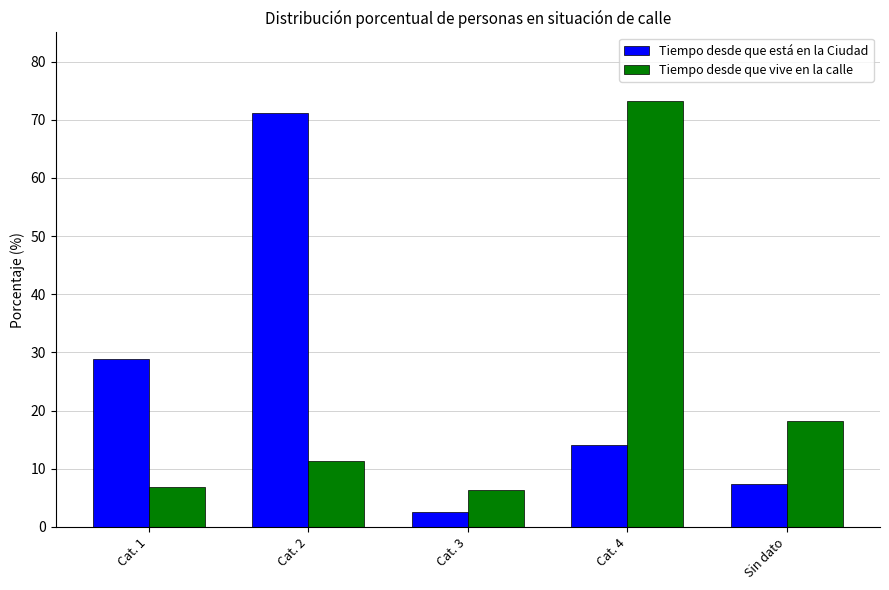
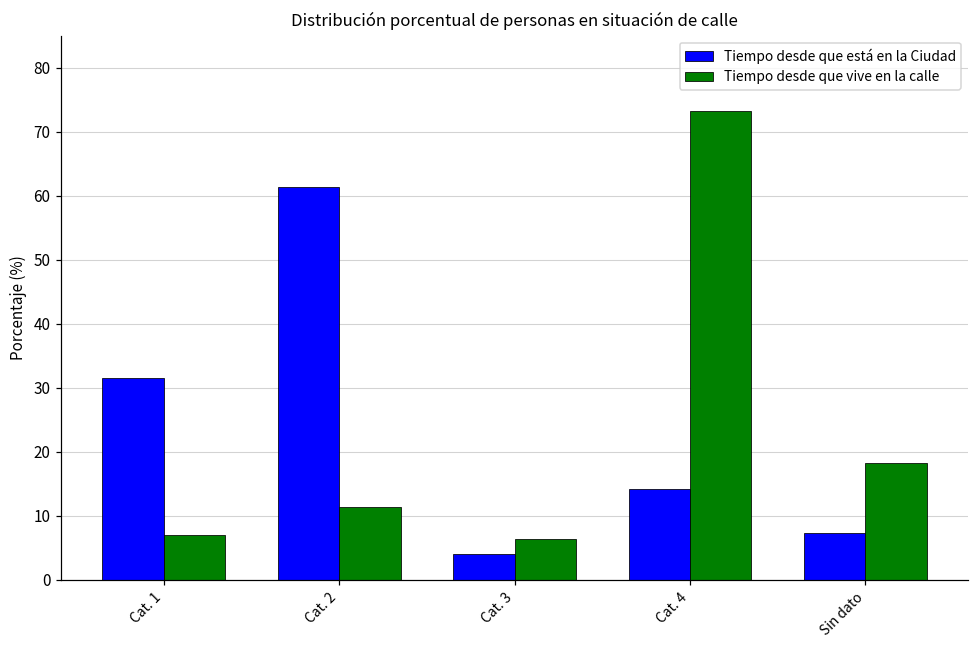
Tiempo desde que está en la Ciudad, Cat. 1: 29 -> 31
Tiempo desde que está en la Ciudad, Cat. 2: 71 -> 61
Tiempo desde que está en la Ciudad, Cat. 3: 3 -> 4
